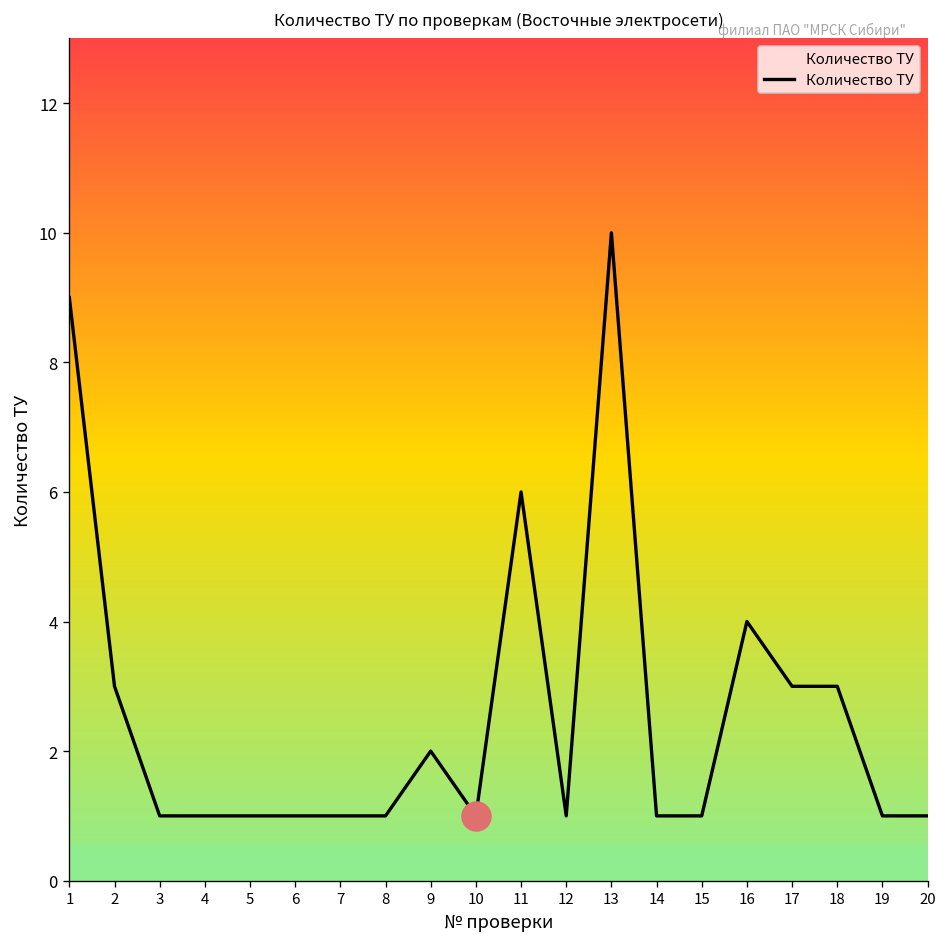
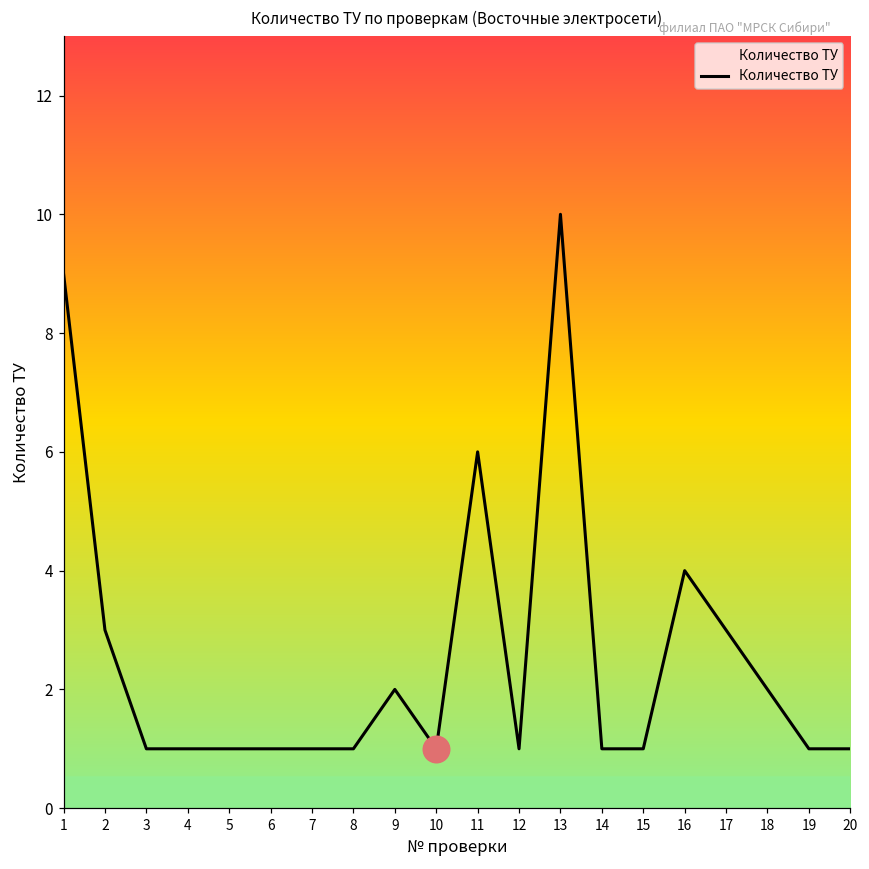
Количество ТУ, 18: 3 -> 2
